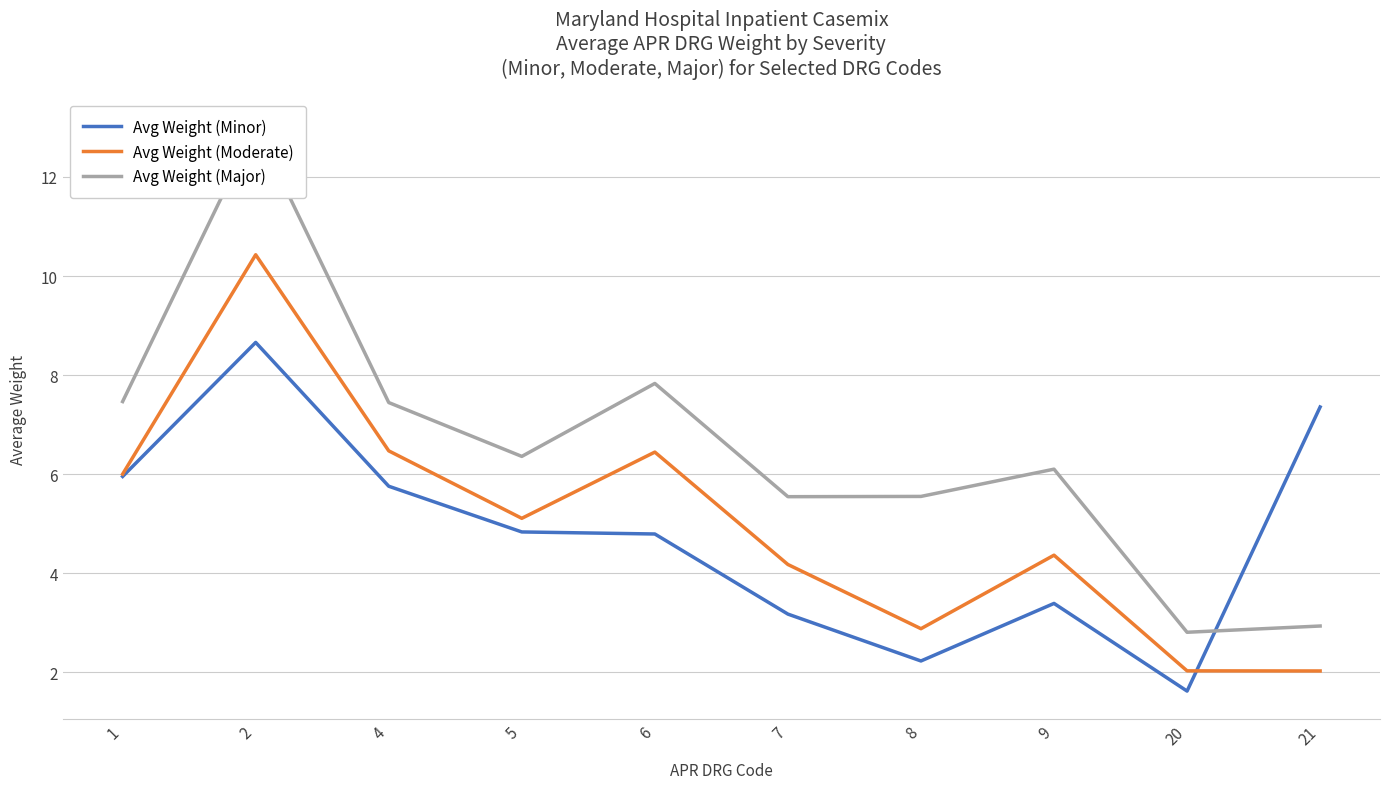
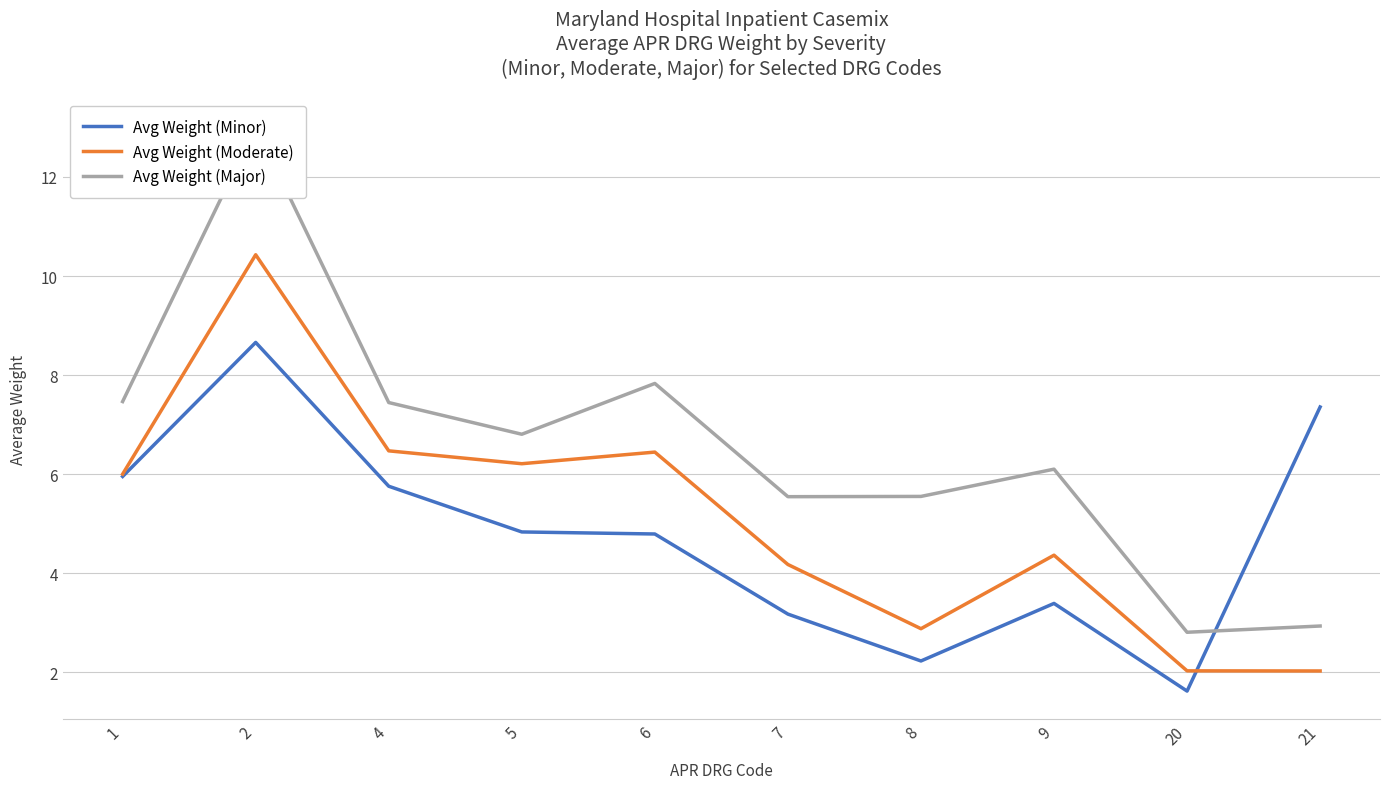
Avg Weight (Moderate), 5: 5.1 -> 6.2
Avg Weight (Major), 5: 6.4 -> 6.8
